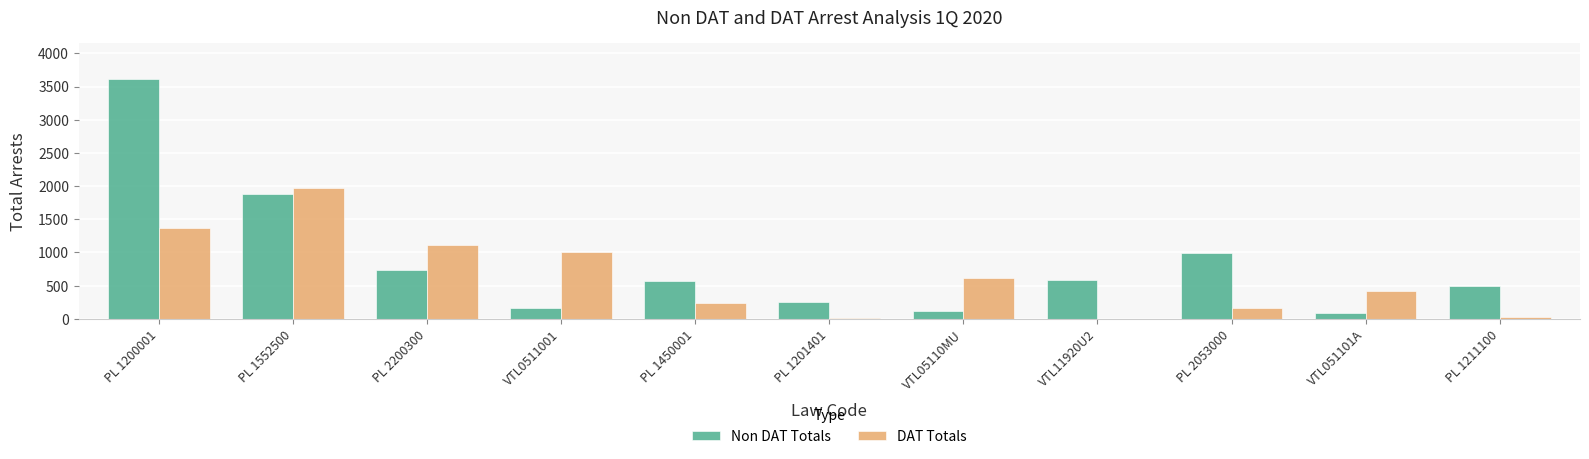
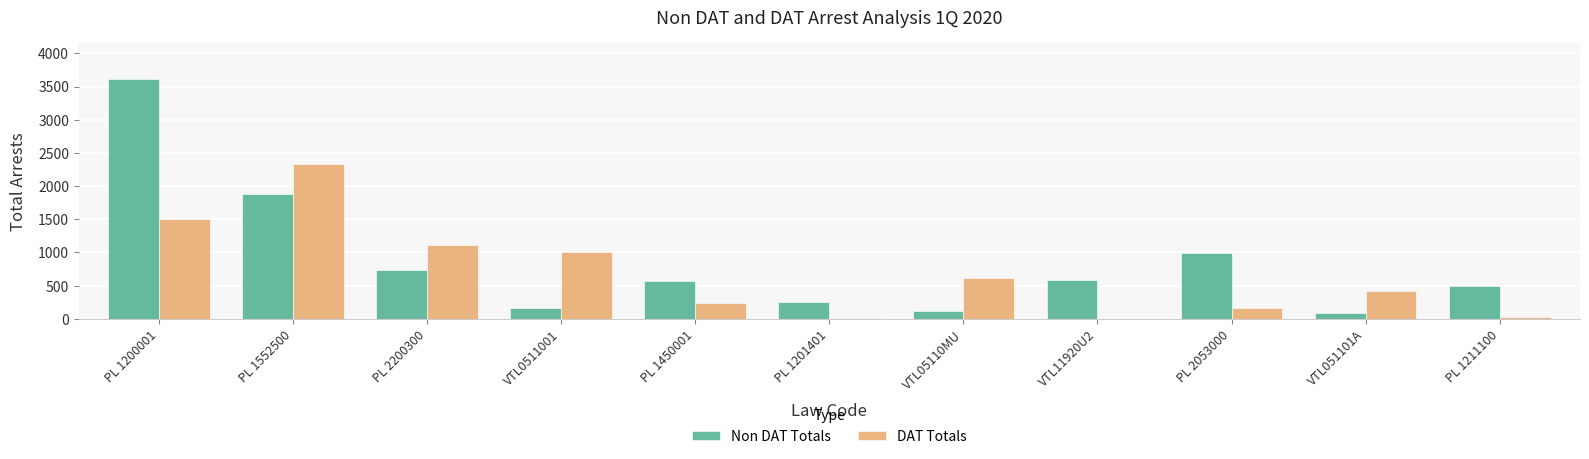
DAT Totals, PL 1200001: 1400 -> 1500
DAT Totals, PL 1552500: 2000 -> 2300
